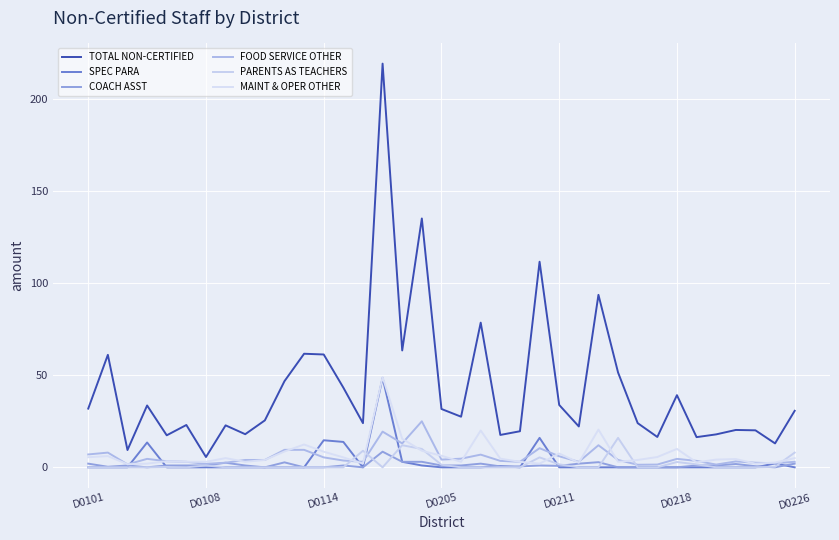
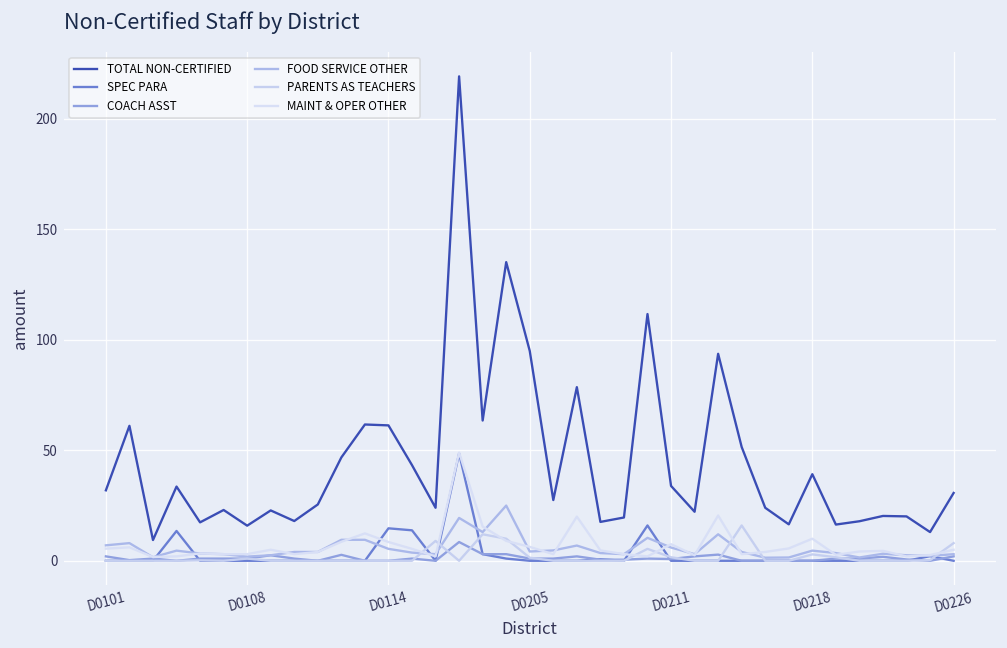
TOTAL NON-CERTIFIED, D0108: 6 -> 16
TOTAL NON-CERTIFIED, D0205: 32 -> 95
